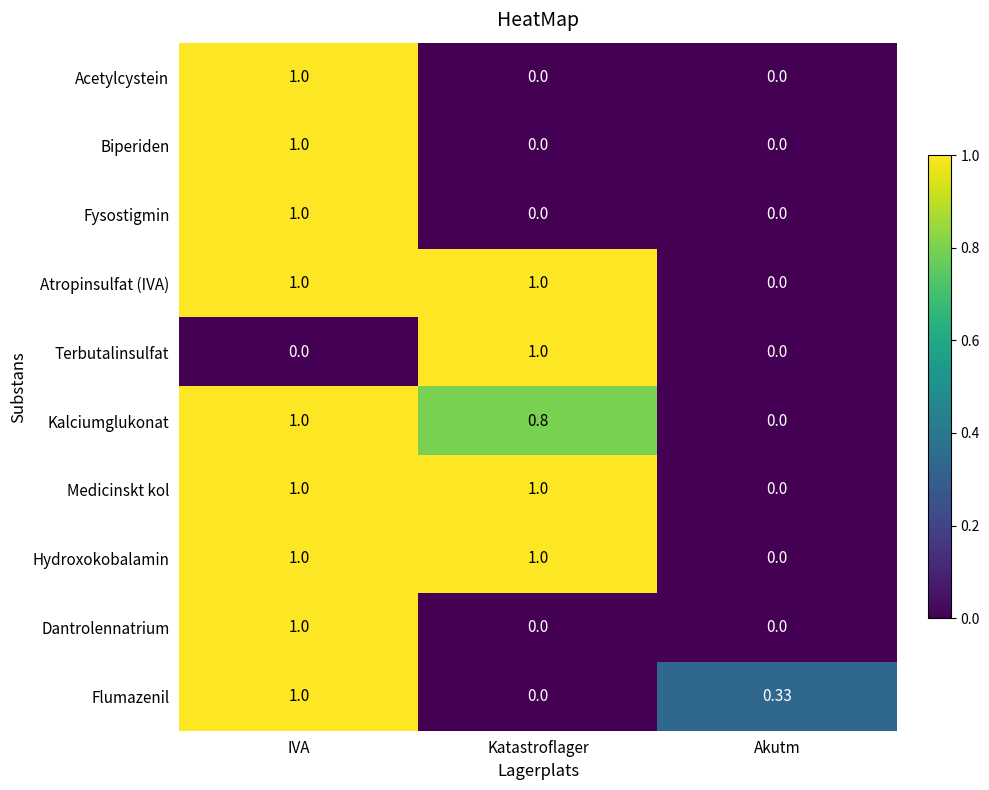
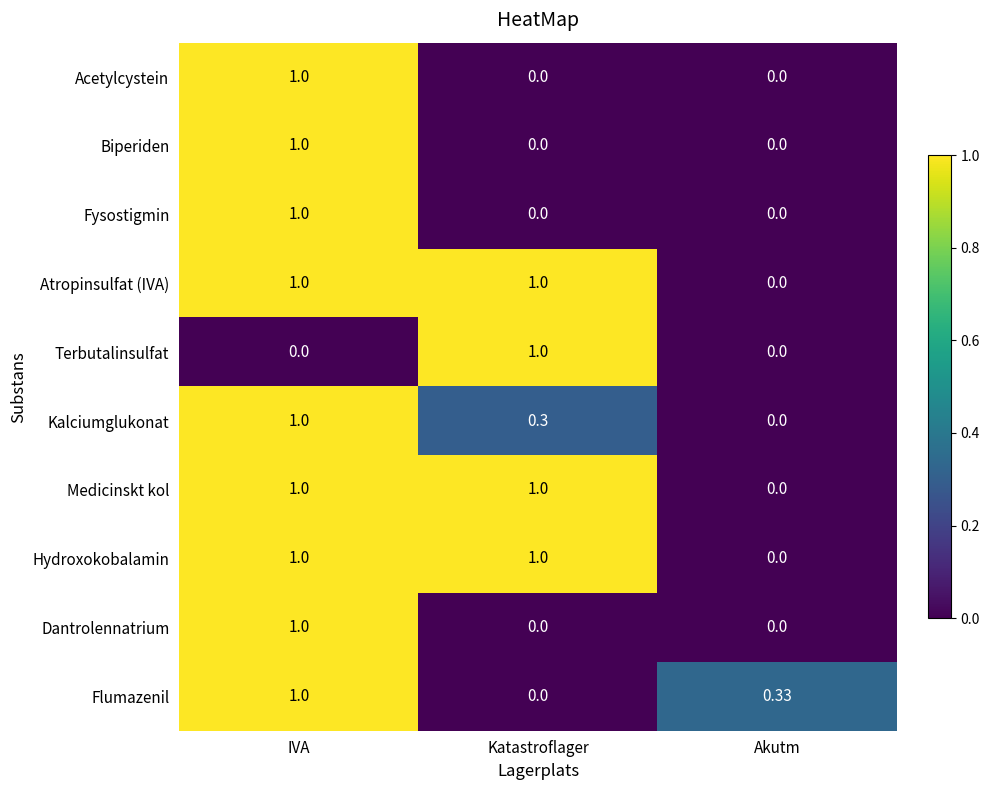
Kalciumglukonat, Katastroflager: 0.8 -> 0.3
